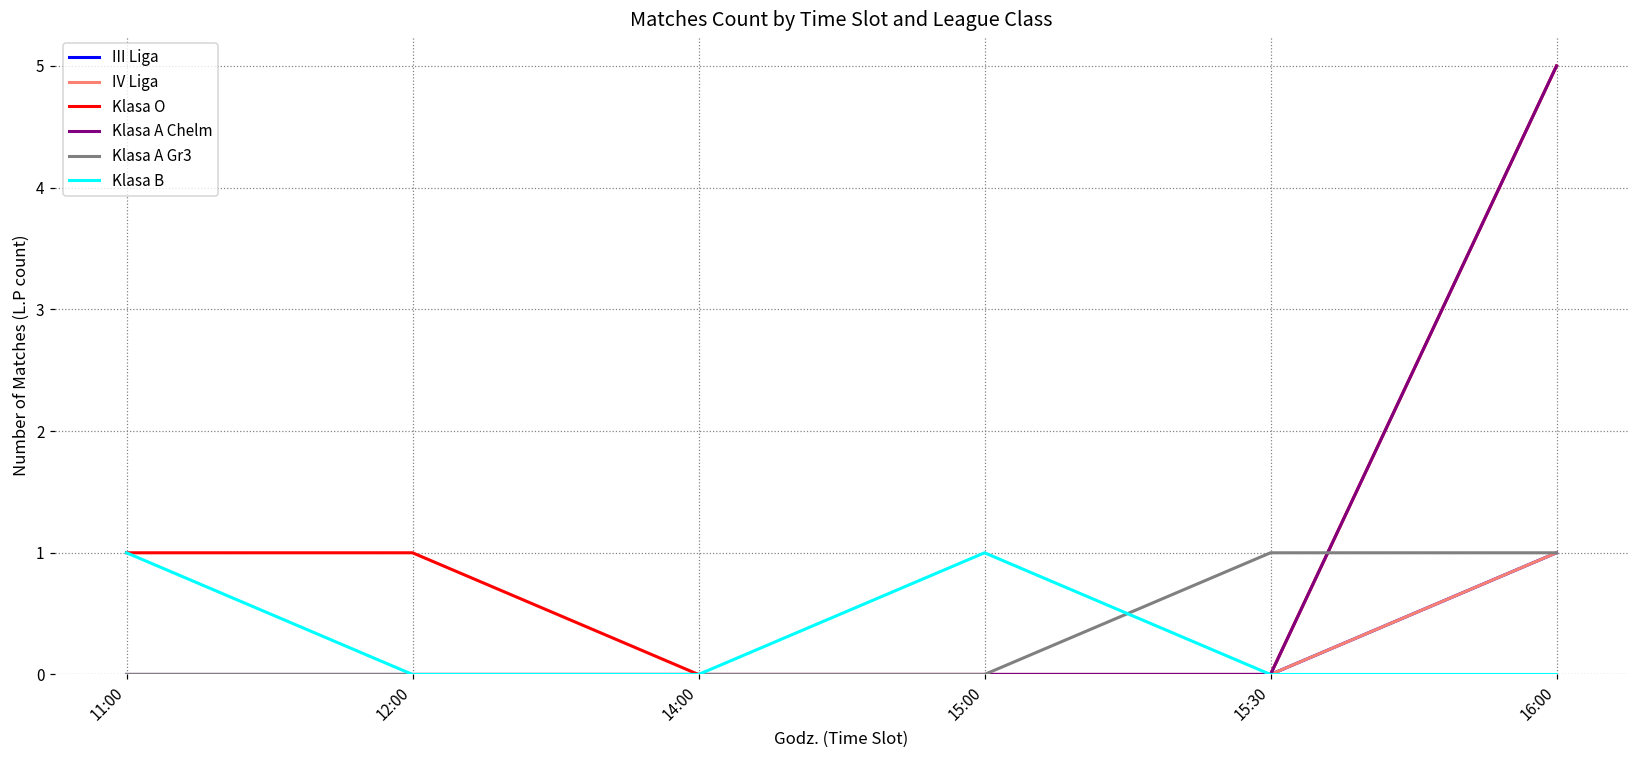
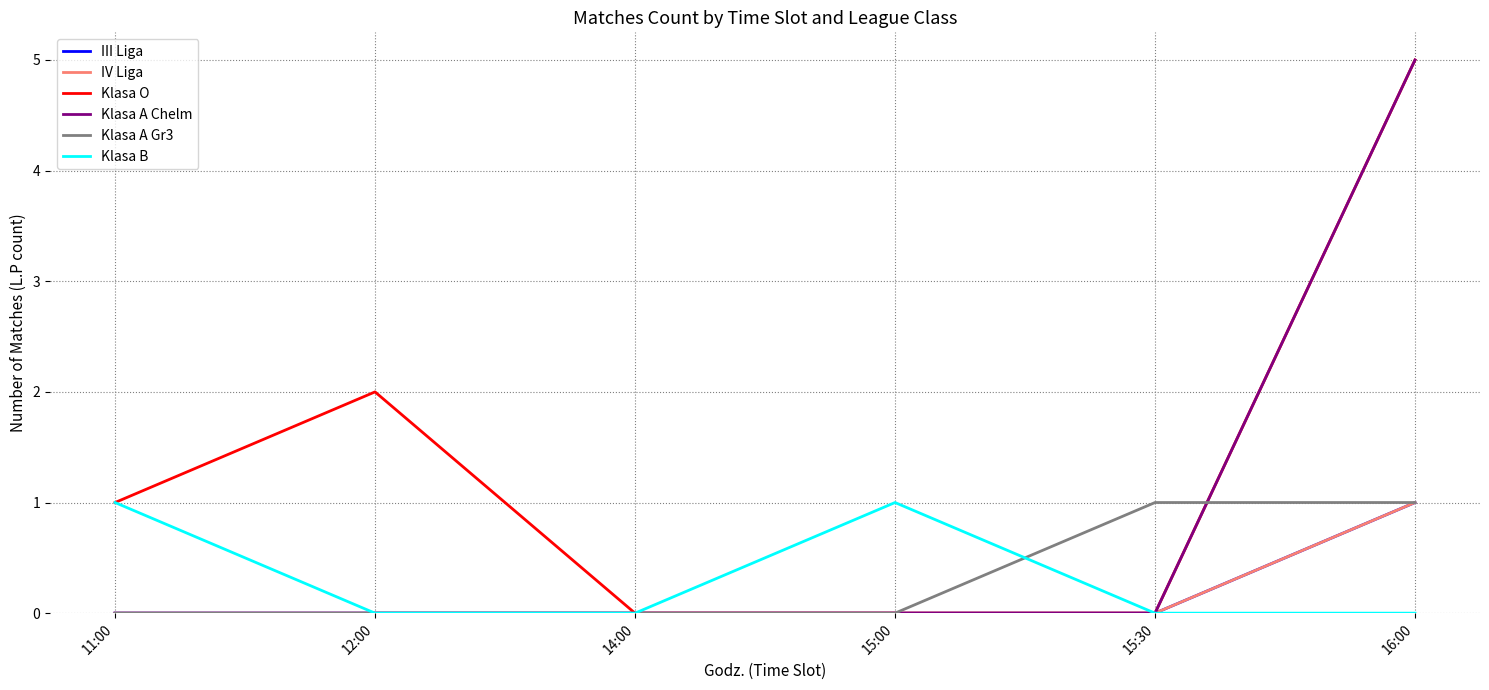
Klasa O, 12:00: 1 -> 2
